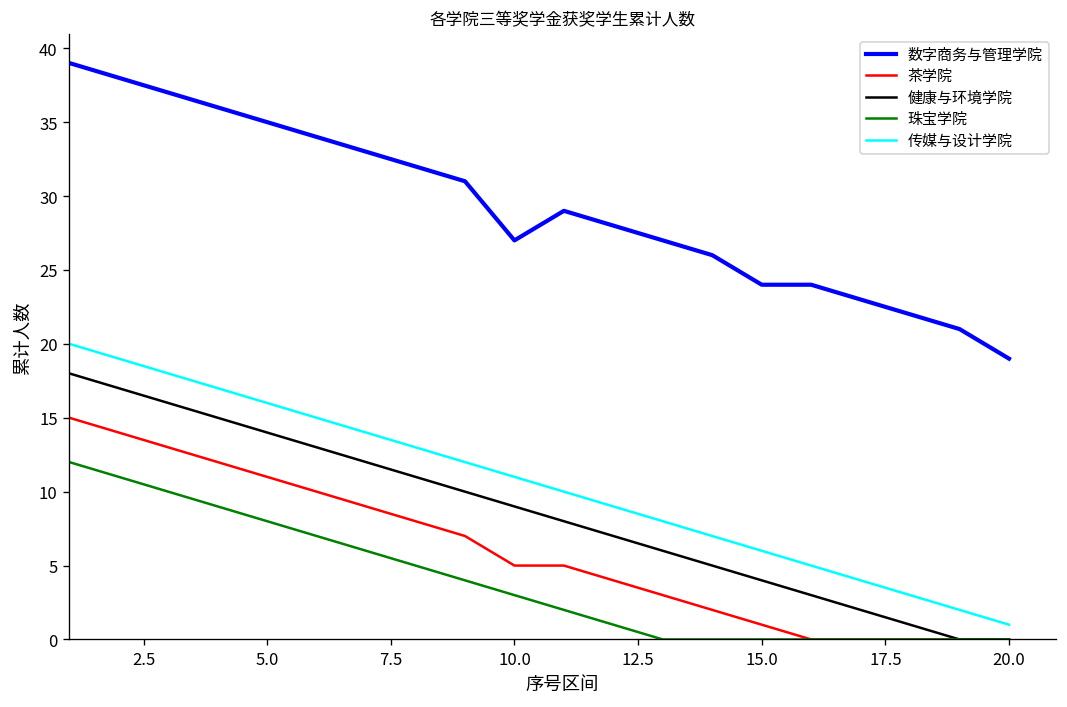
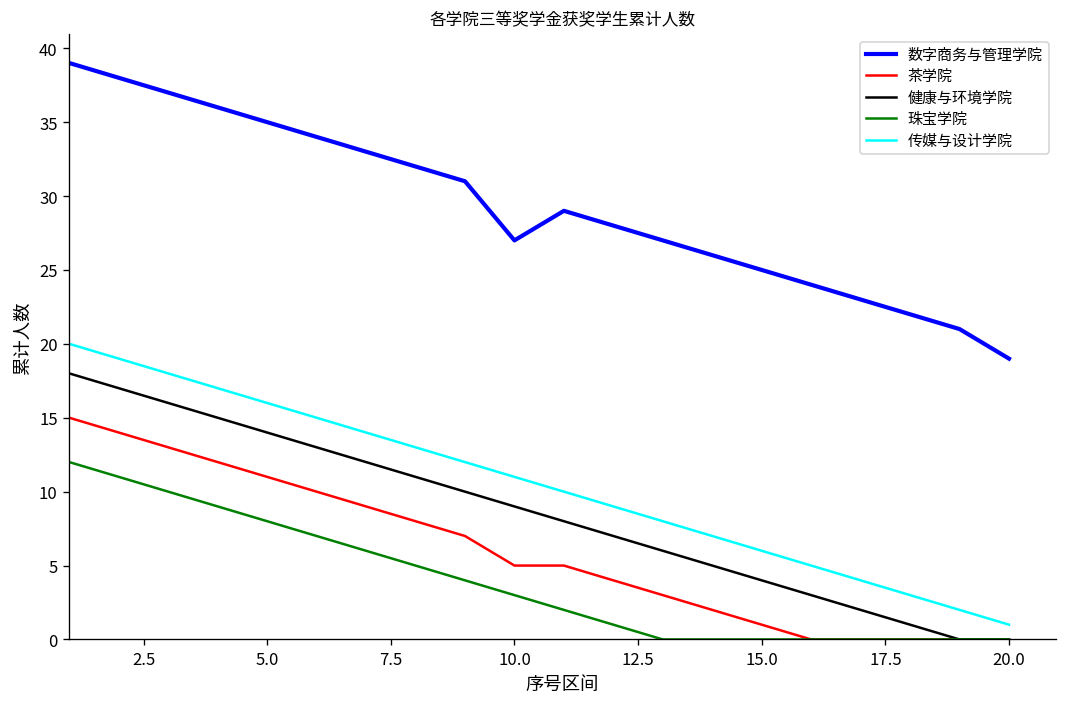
数字商务与管理学院, 15.0: 24 -> 25
